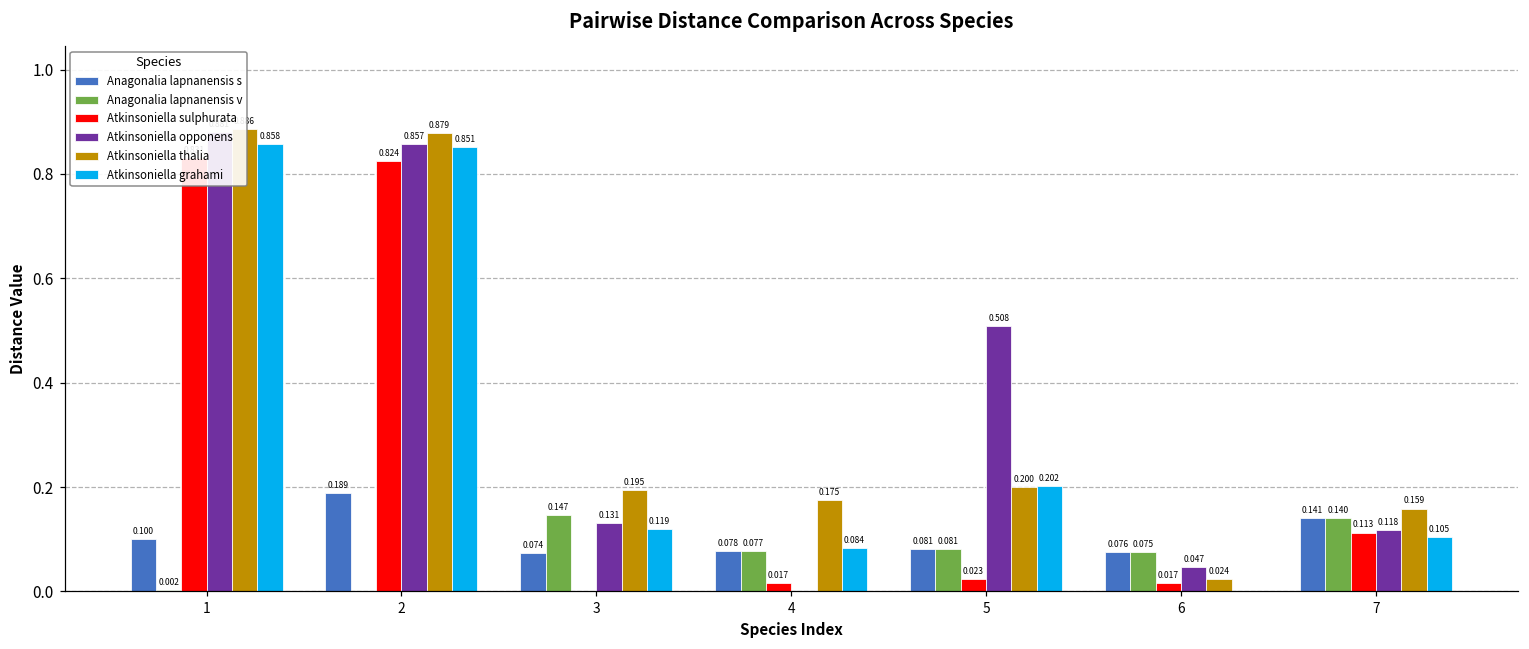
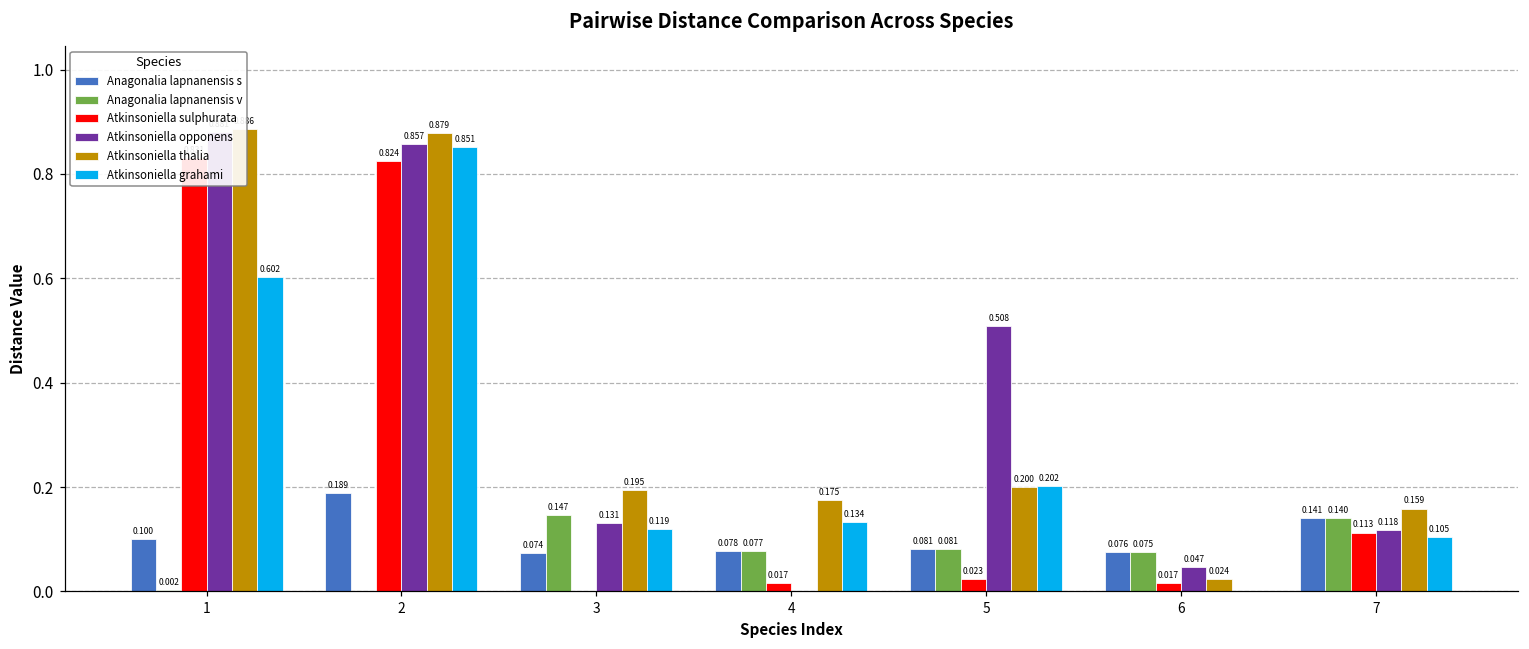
Atkinsoniella grahami, 1: 0.858 -> 0.602
Atkinsoniella grahami, 4: 0.084 -> 0.134
